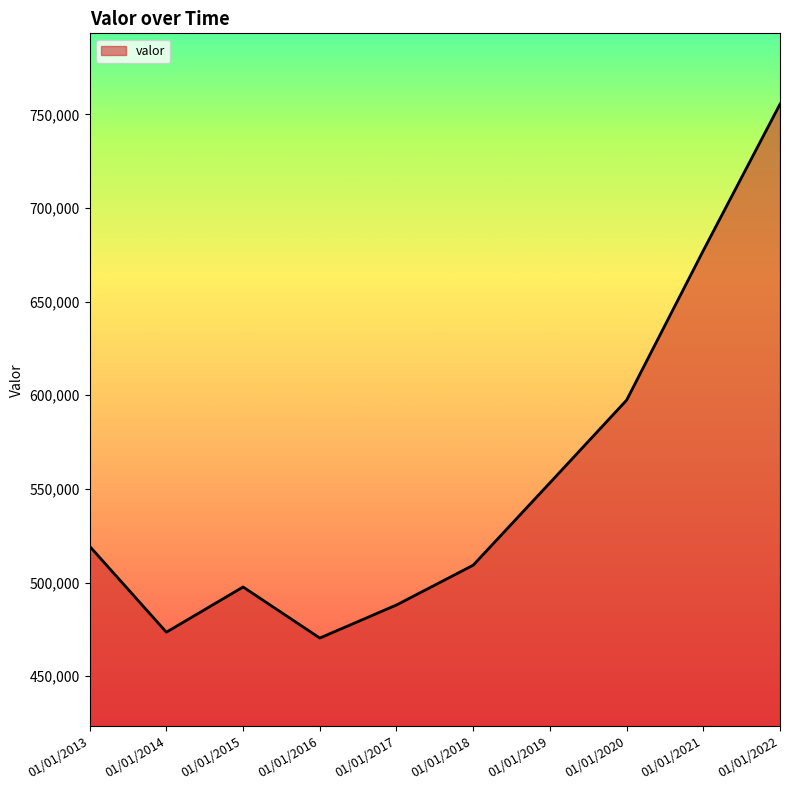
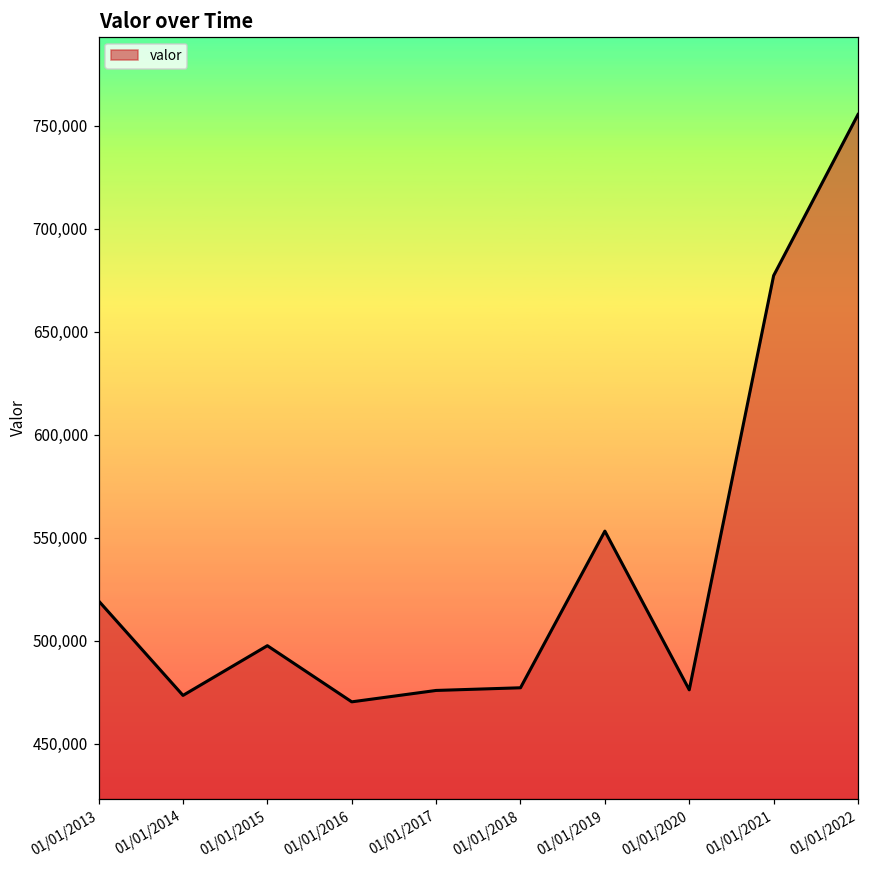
01/01/2017: 488,000 -> 476,000
01/01/2018: 509,000 -> 477,000
01/01/2020: 597,000 -> 476,000
